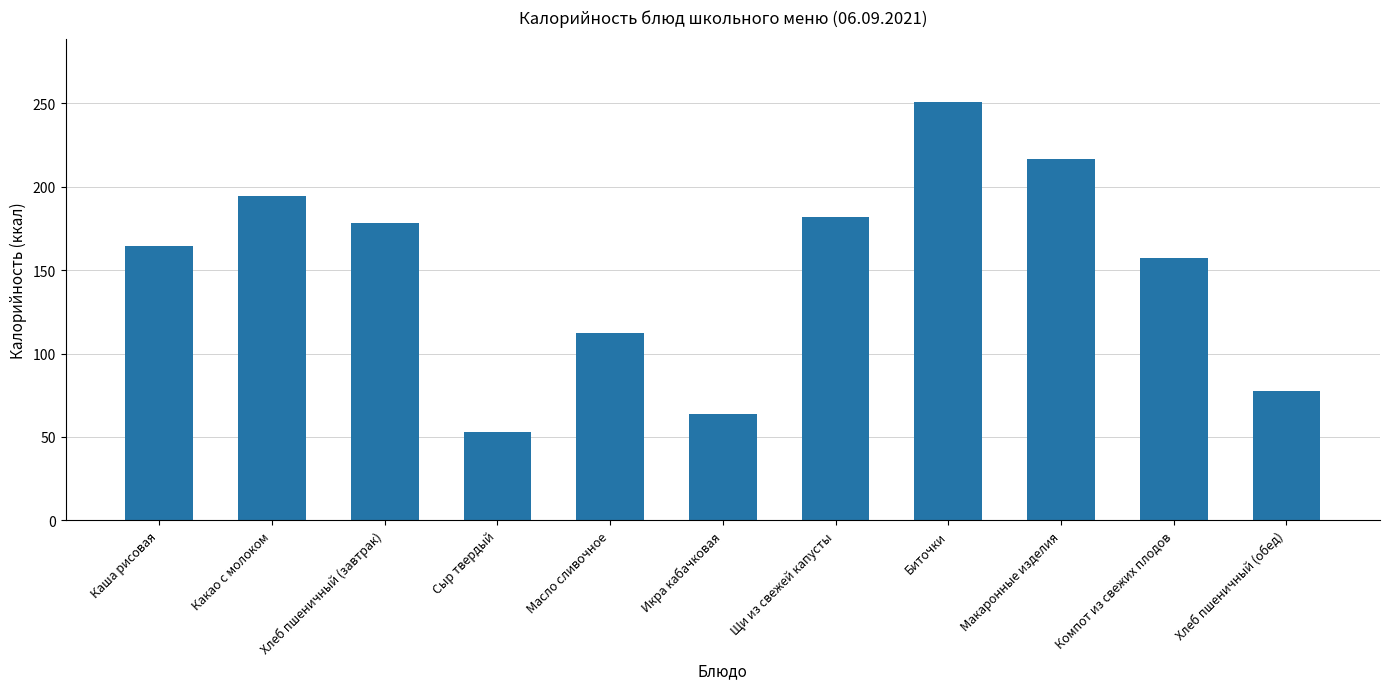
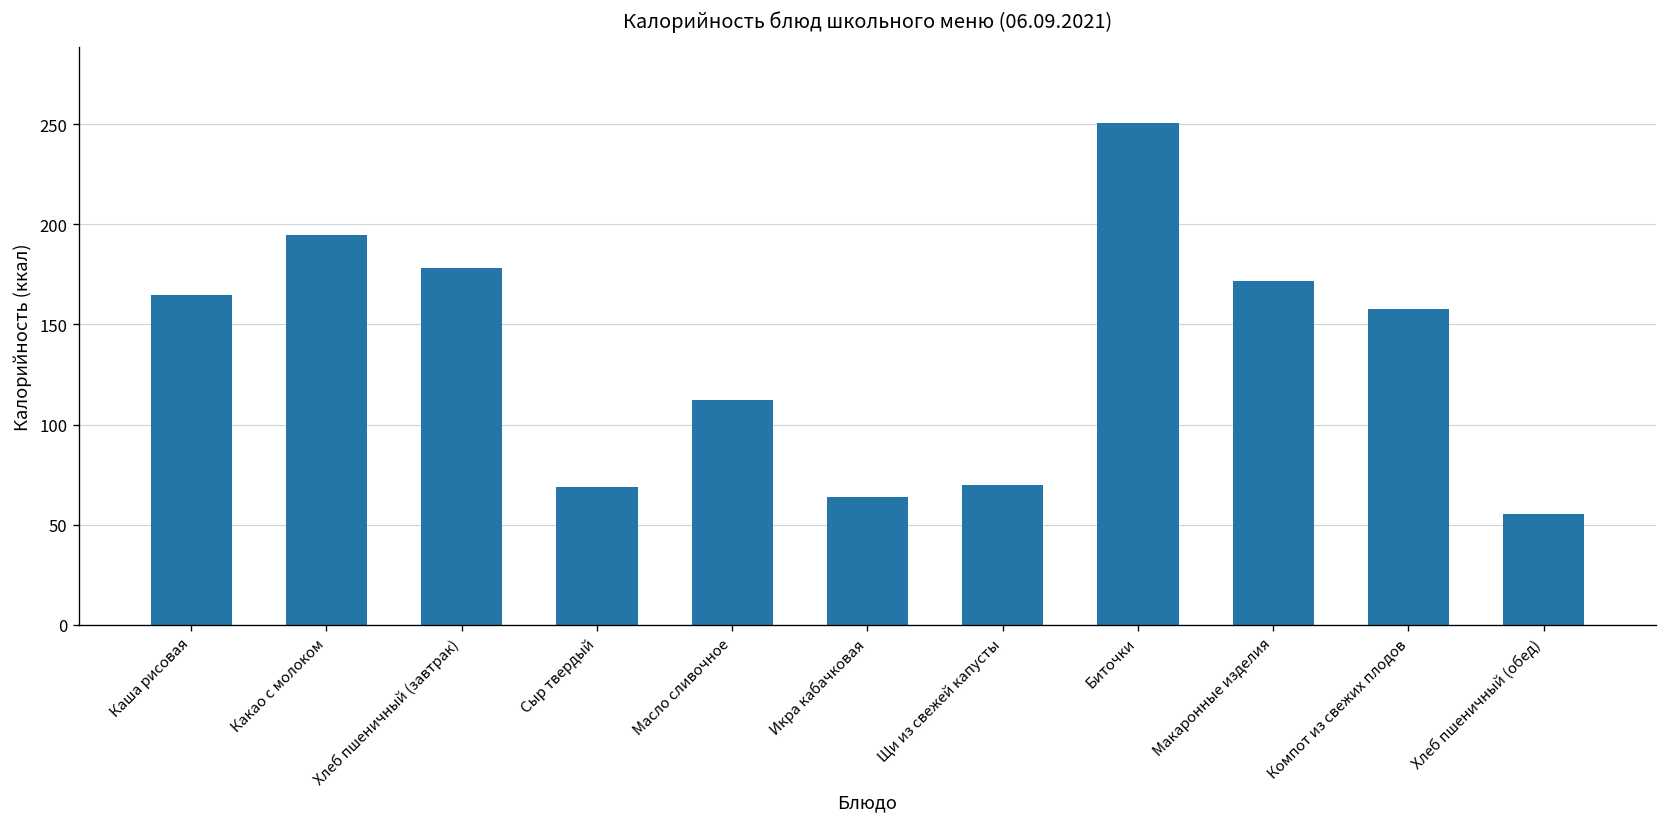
Сыр твердый: 53 -> 69
Щи из свежей капусты: 182 -> 70
Макаронные изделия: 217 -> 172
Хлеб пшеничный (обед): 77 -> 55
